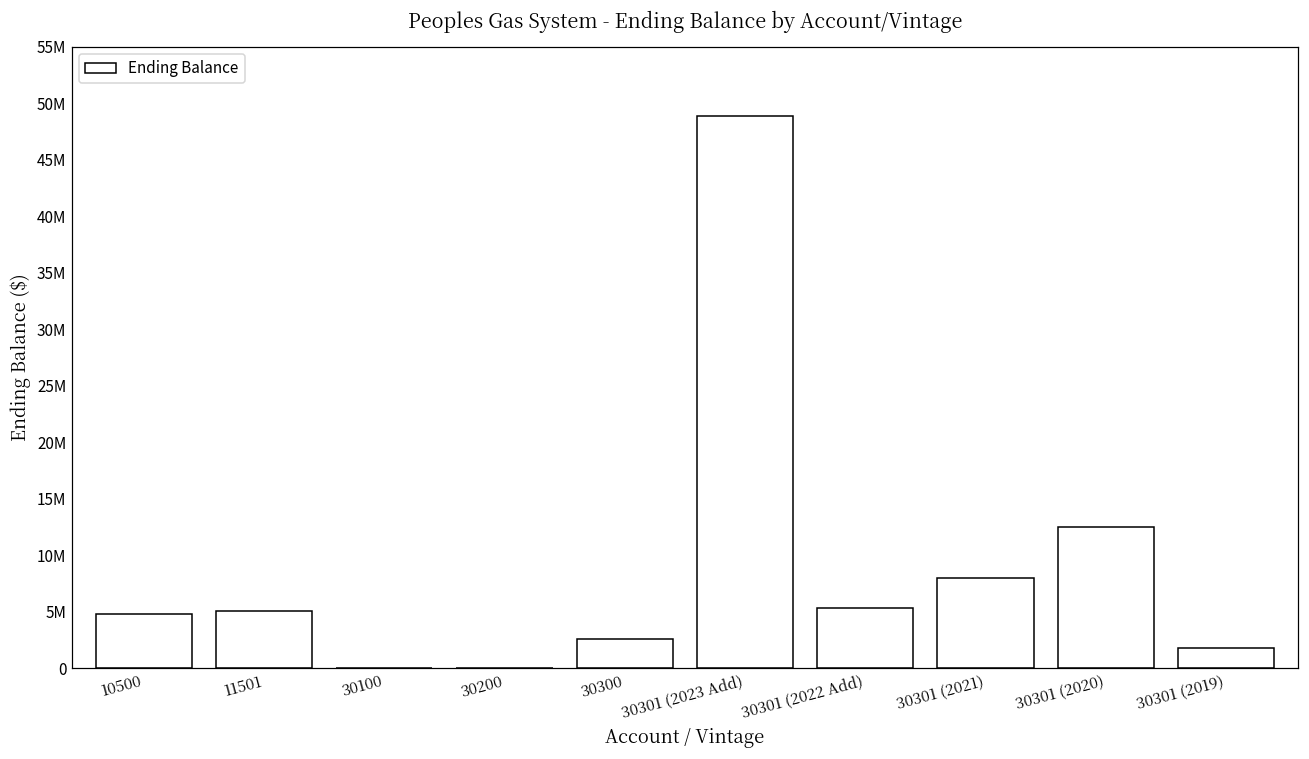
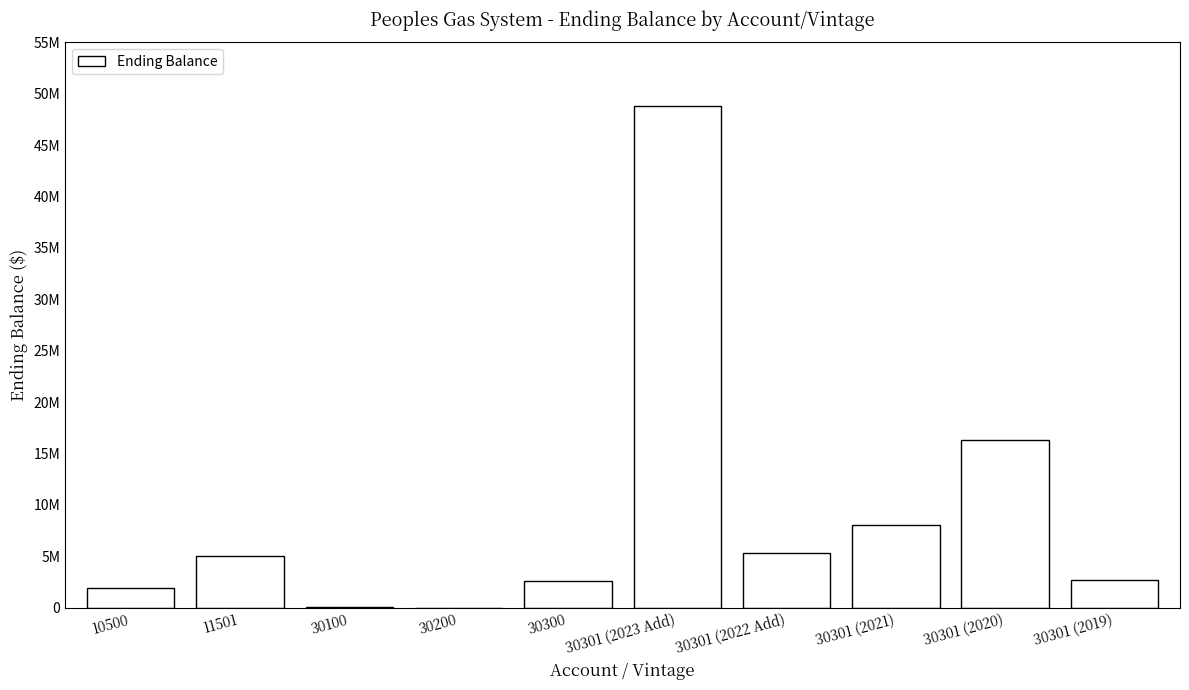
10500: 4800000 -> 1900000
30301 (2020): 12500000 -> 16300000
30301 (2019): 1800000 -> 2700000
